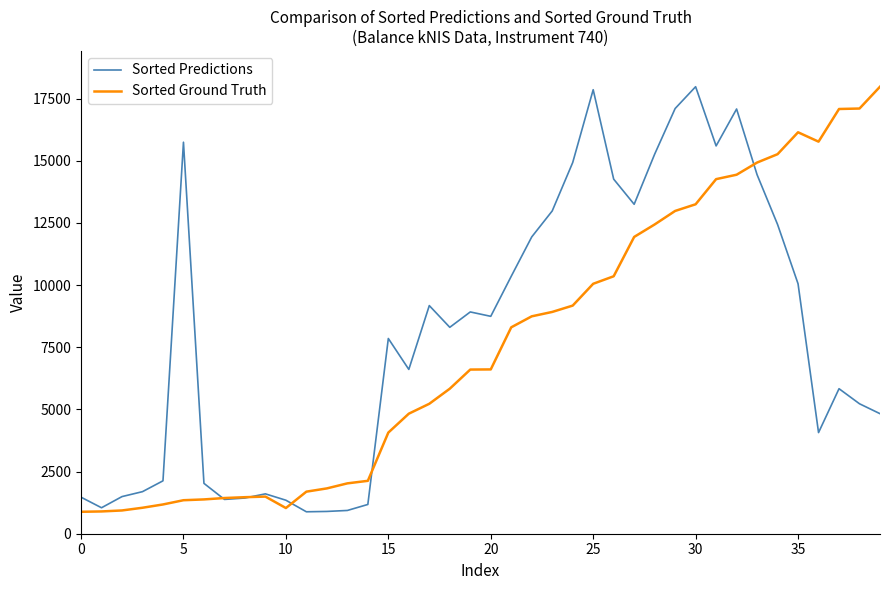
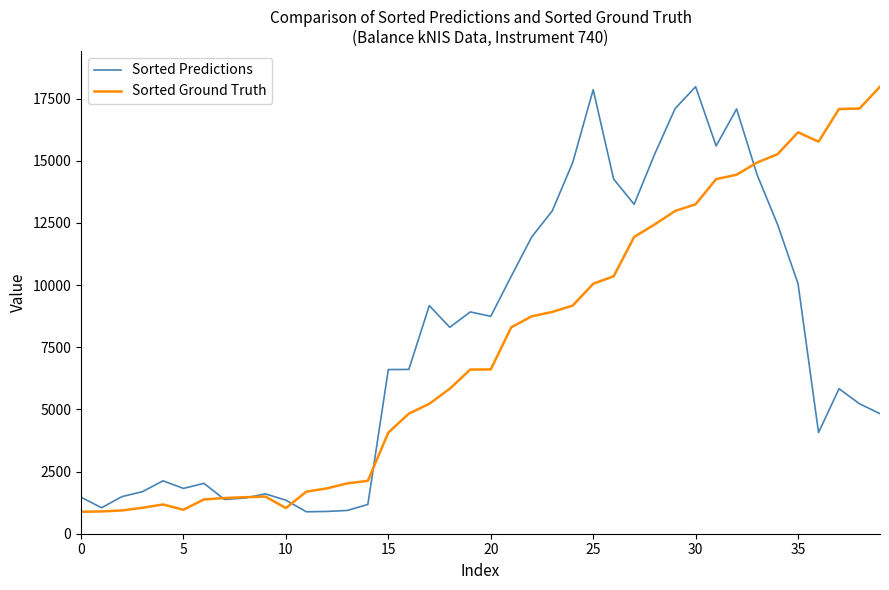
Sorted Predictions, 5: 15700 -> 1800
Sorted Ground Truth, 5: 1300 -> 1000
Sorted Predictions, 15: 7900 -> 6600
